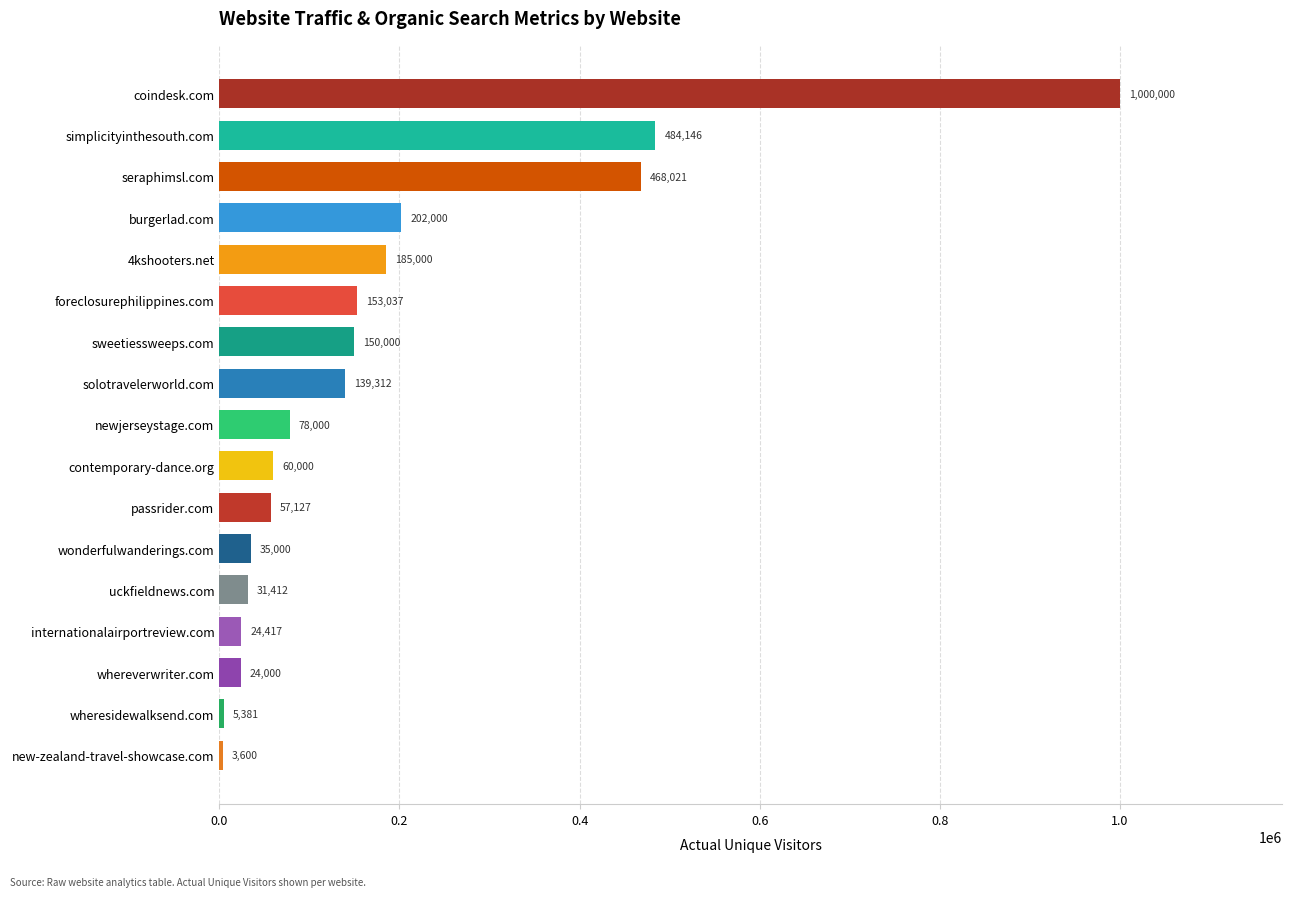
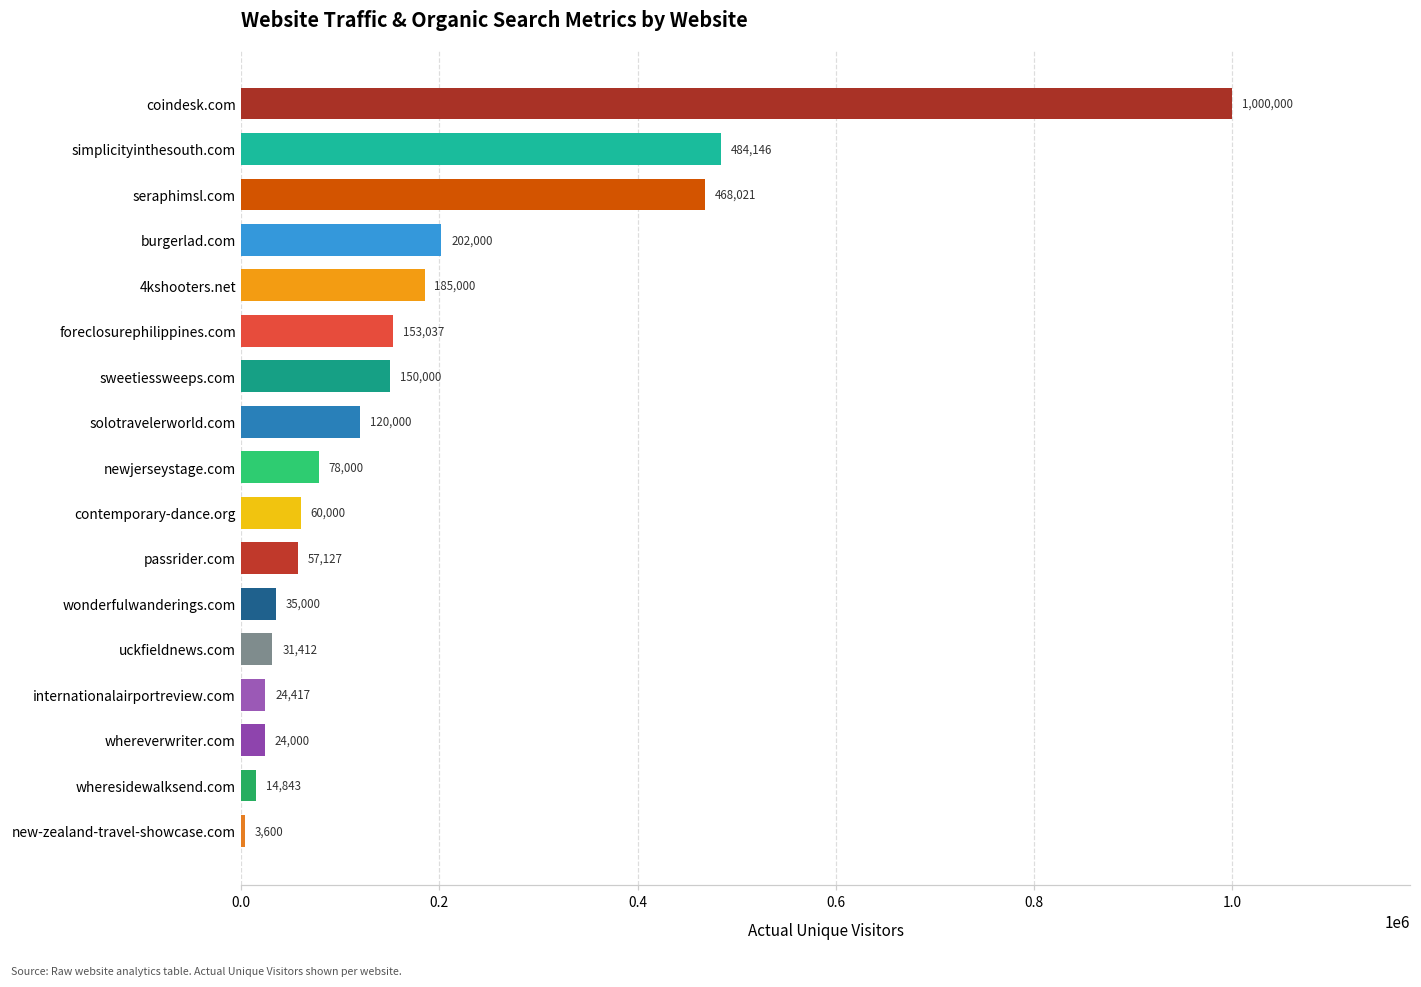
solotravelerworld.com: 139,312 -> 120,000
wheresidewalksend.com: 5,381 -> 14,843
